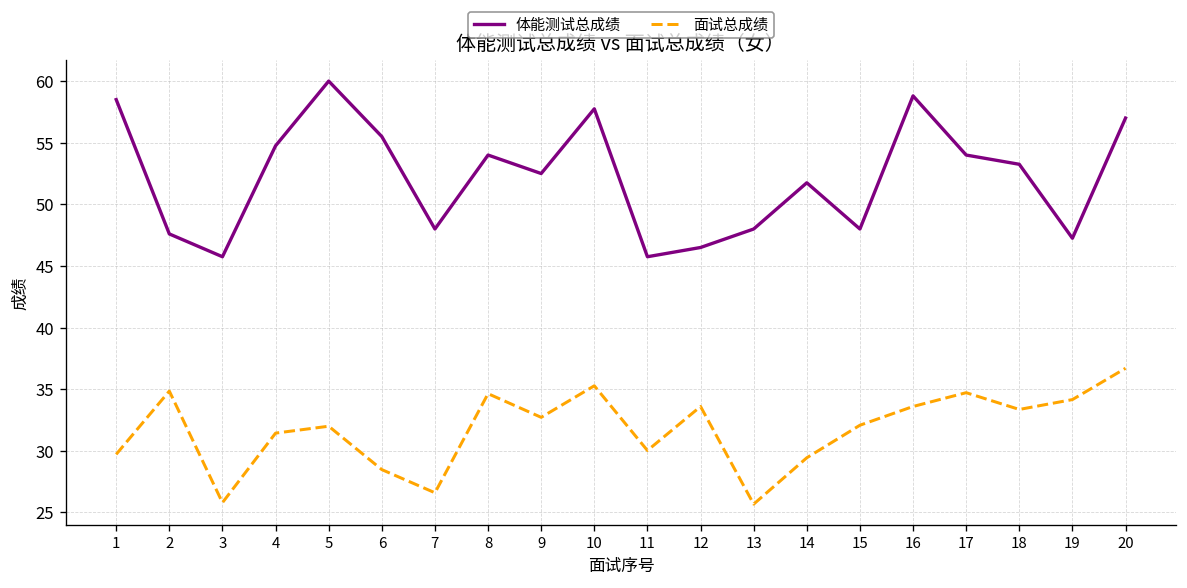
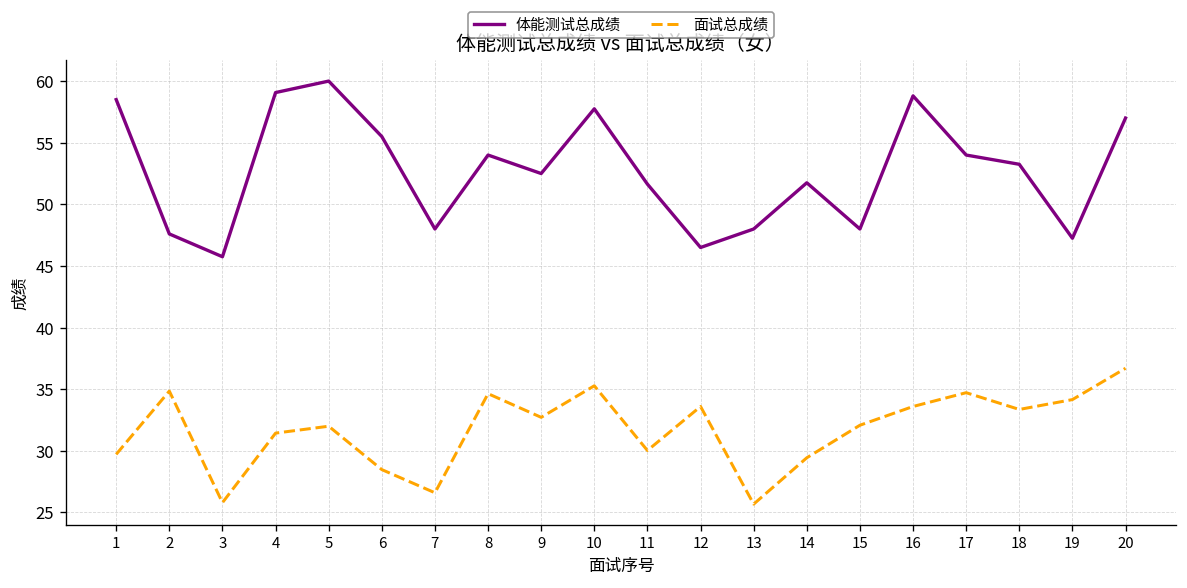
体能测试总成绩, 4: 54.8 -> 59.1
体能测试总成绩, 11: 45.8 -> 51.6
